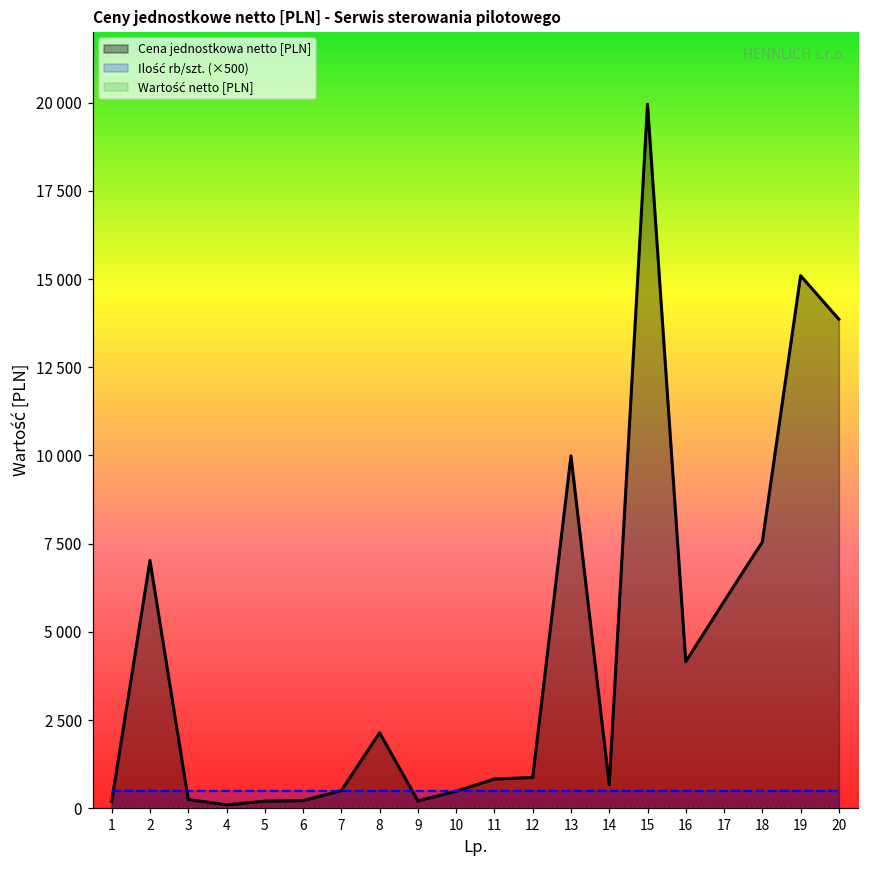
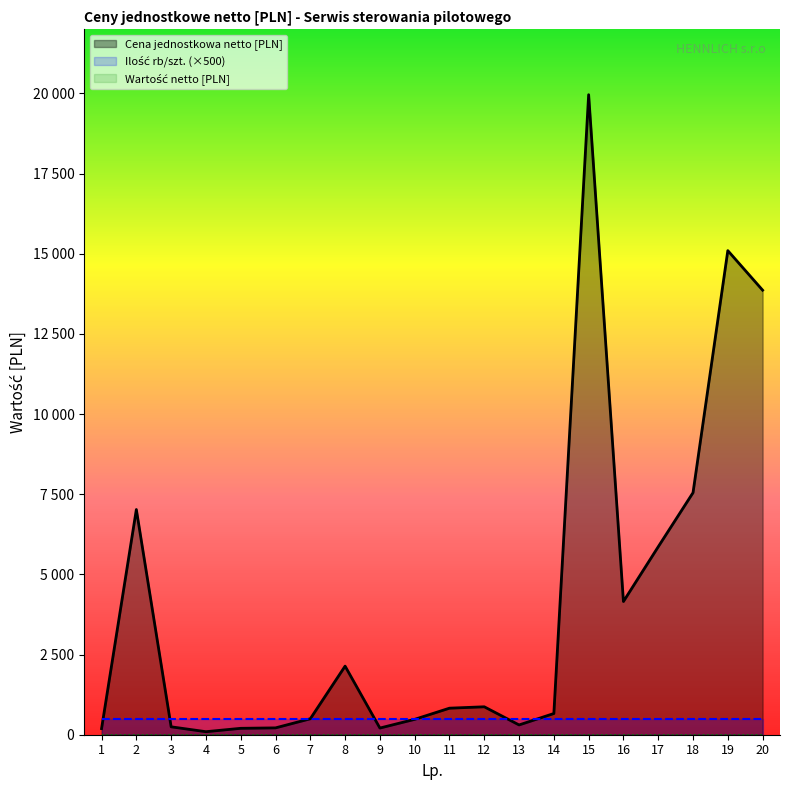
Cena jednostkowa netto [PLN], 13: 10000 -> 300
